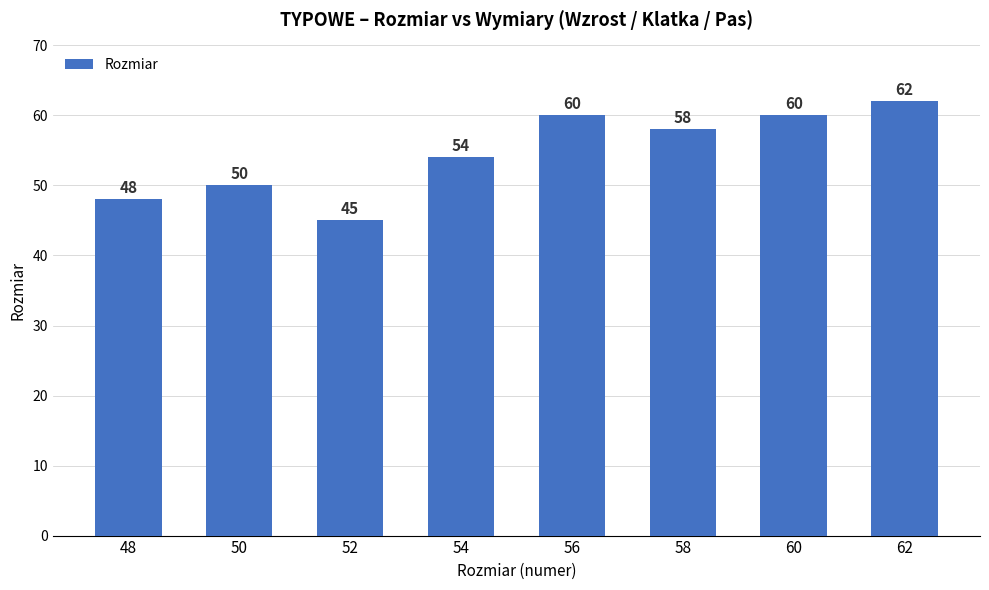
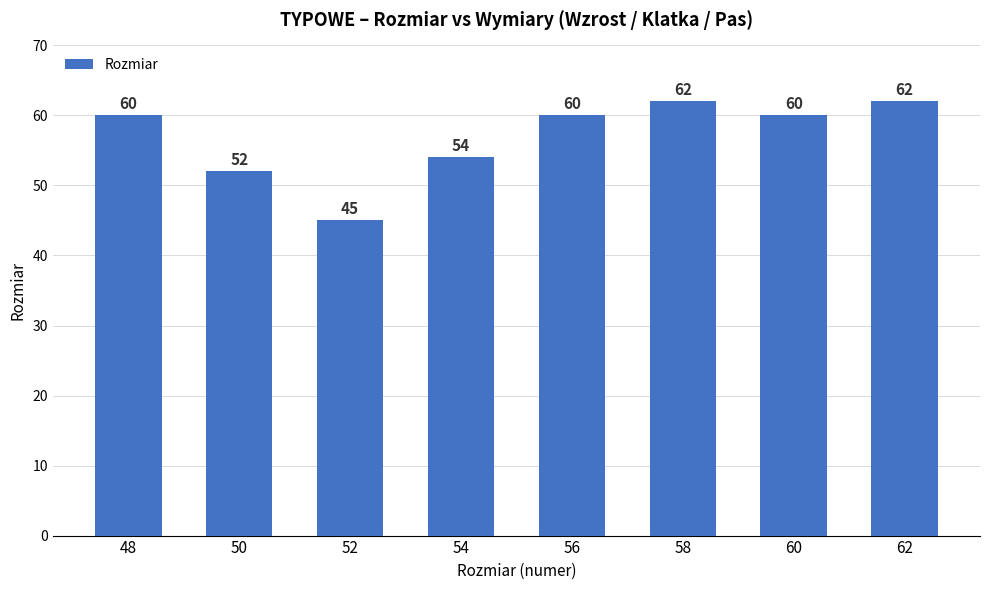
48: 48 -> 60
50: 50 -> 52
58: 58 -> 62
